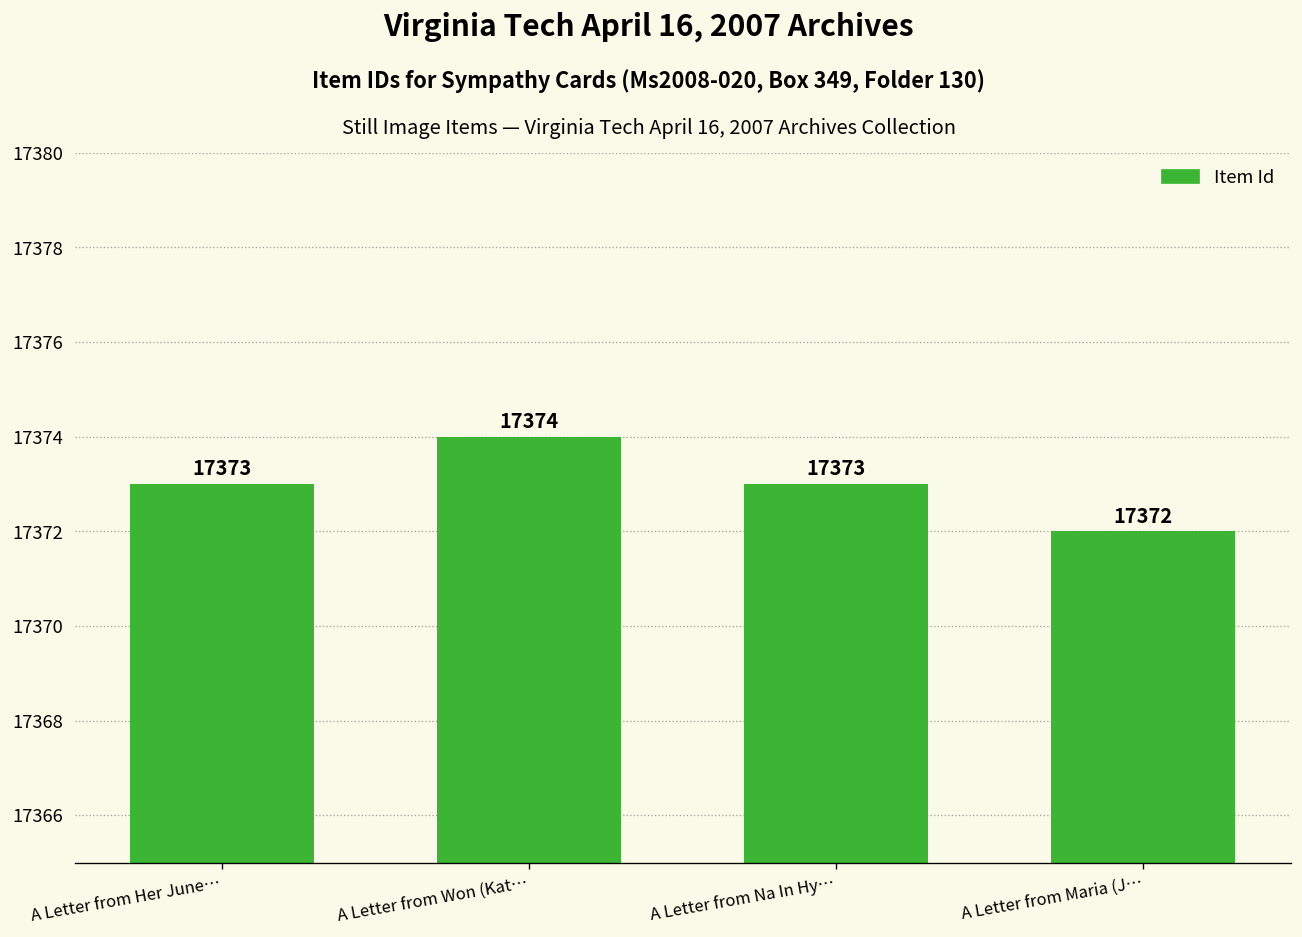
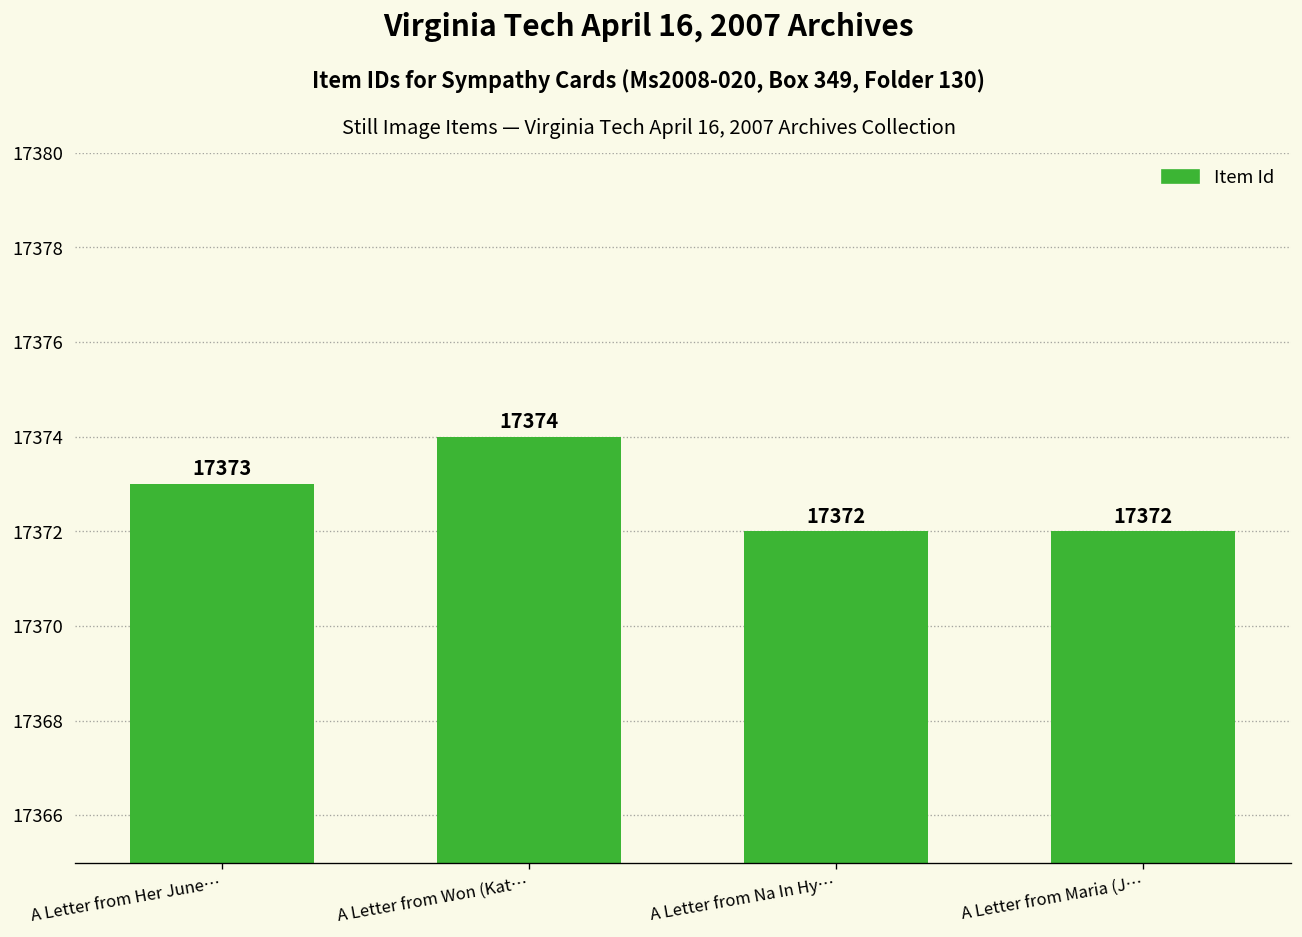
A Letter from Na In Hy…: 17373 -> 17372
